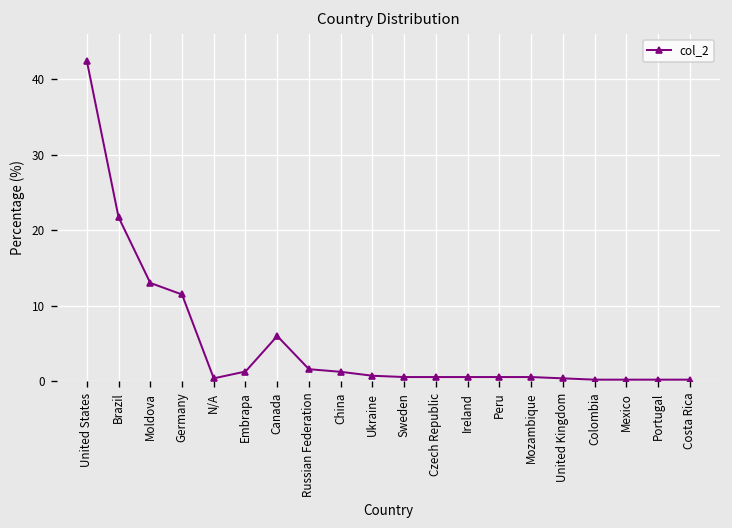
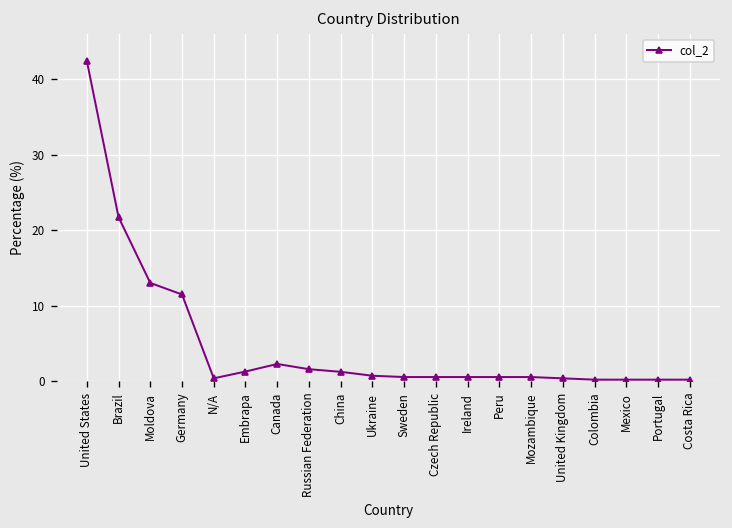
Canada: 6 -> 2
